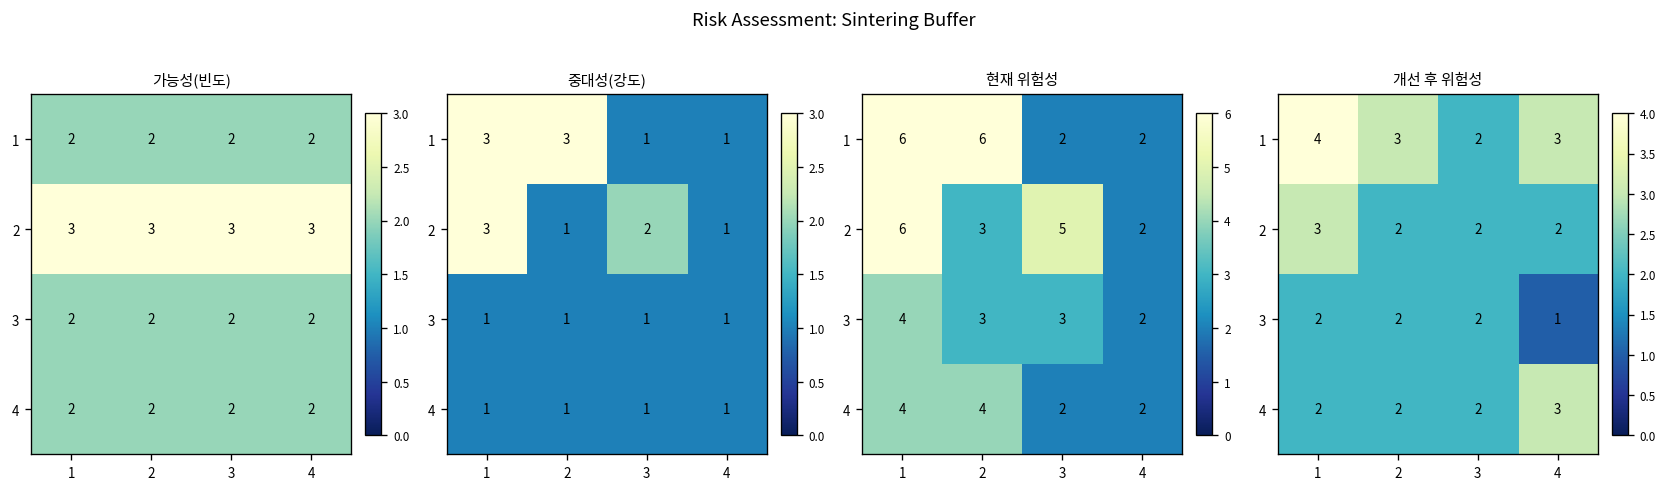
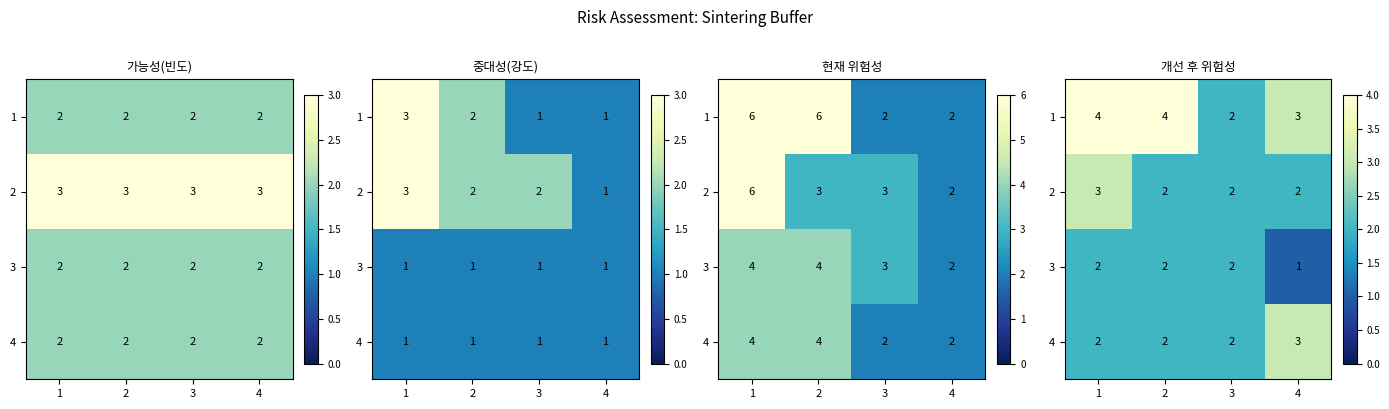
중대성(강도), 1, 2: 3 -> 2
중대성(강도), 2, 2: 1 -> 2
현재 위험성, 2, 3: 5 -> 3
현재 위험성, 3, 2: 3 -> 4
개선 후 위험성, 1, 2: 3 -> 4
